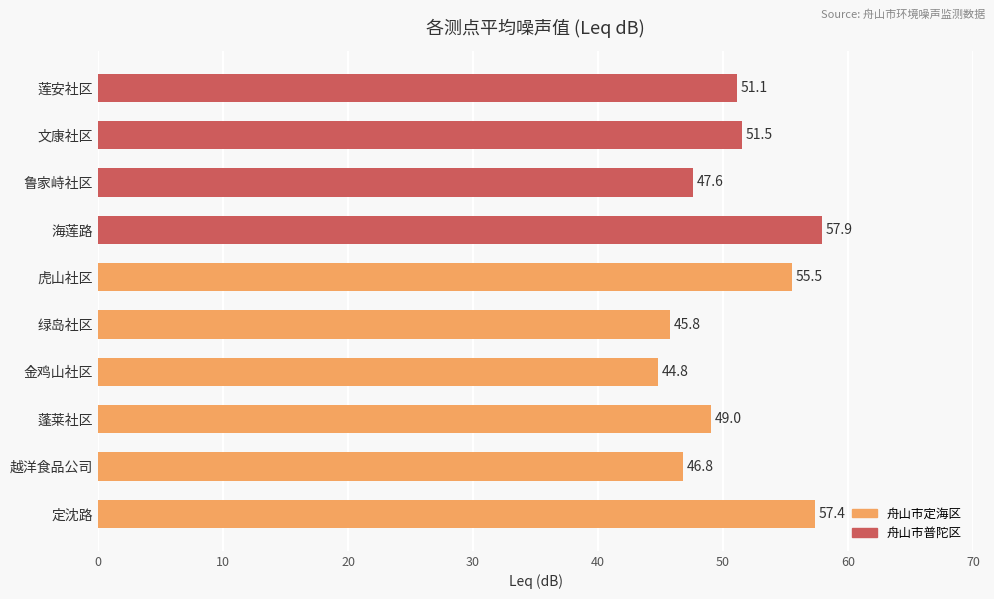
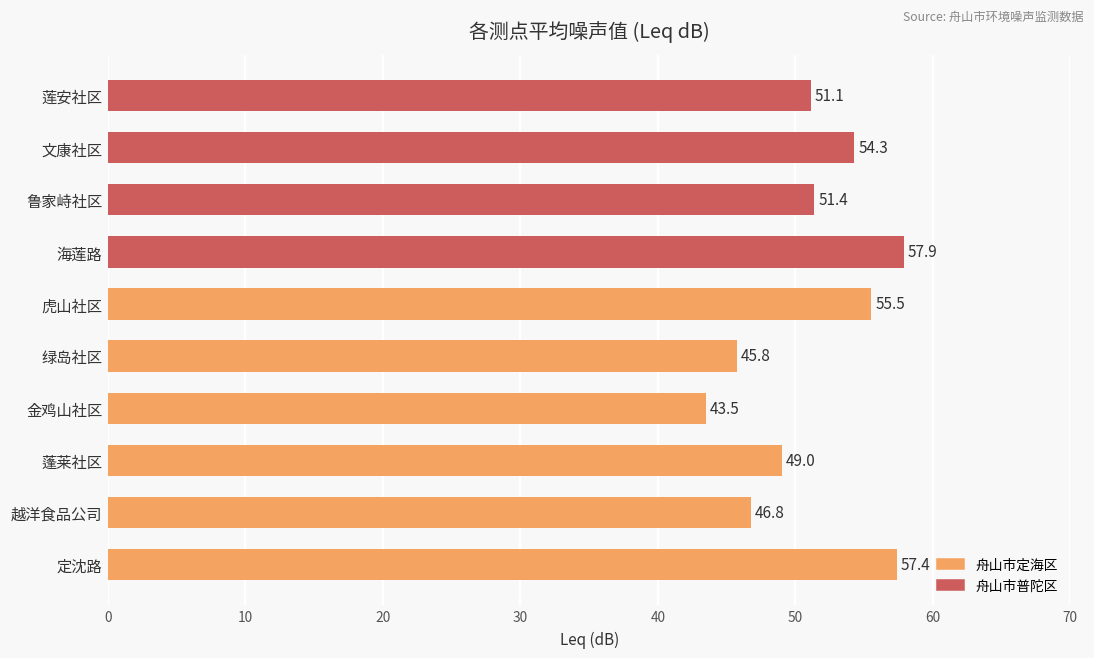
文康社区: 51.5 -> 54.3
鲁家峙社区: 47.6 -> 51.4
金鸡山社区: 44.8 -> 43.5
